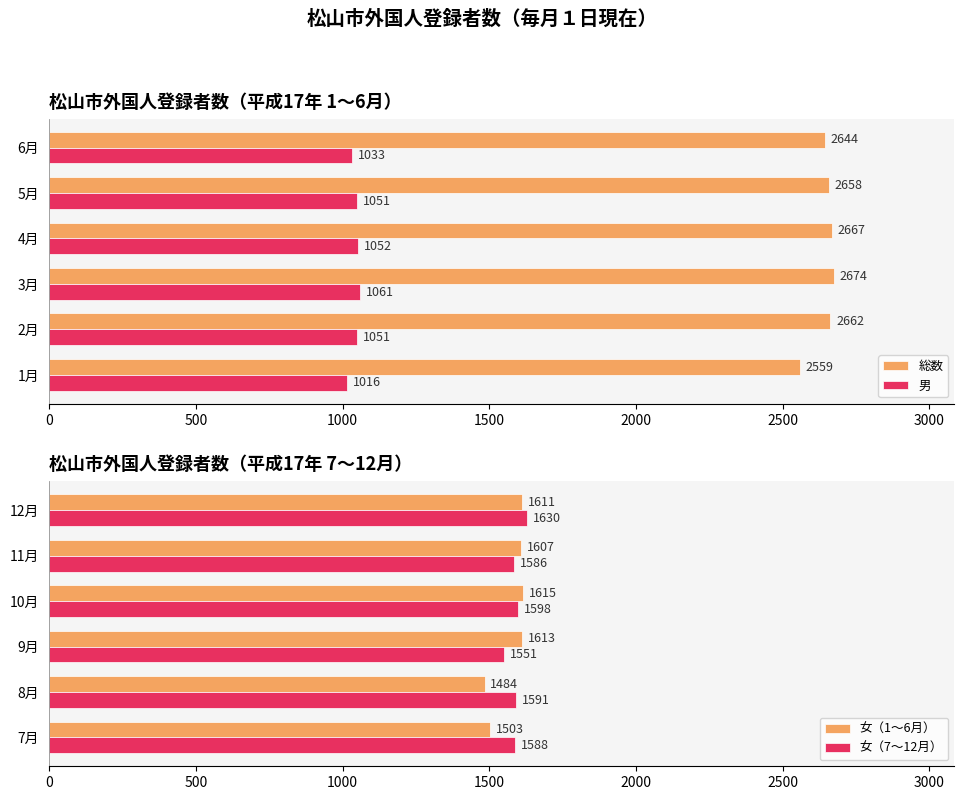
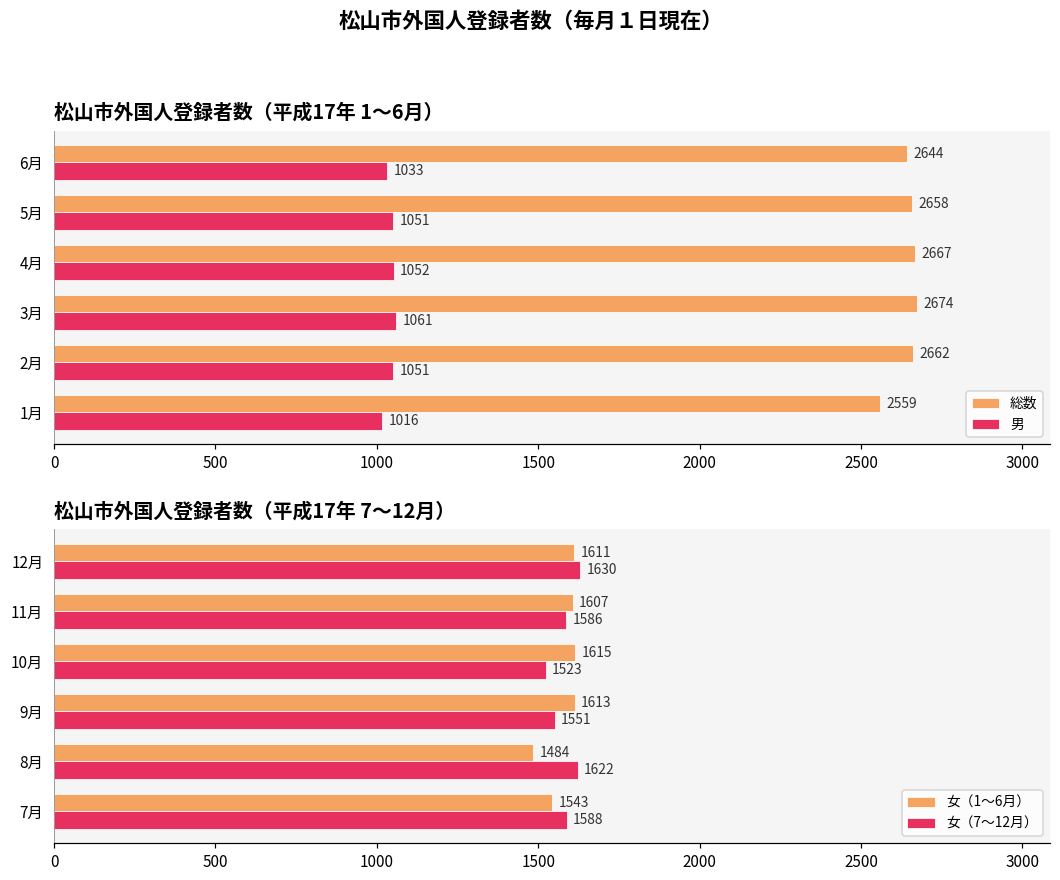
松山市外国人登録者数（平成17年 7〜12月）, 女（7〜12月）, 10月: 1598 -> 1523
松山市外国人登録者数（平成17年 7〜12月）, 女（7〜12月）, 8月: 1591 -> 1622
松山市外国人登録者数（平成17年 7〜12月）, 女（1〜6月）, 7月: 1503 -> 1543
